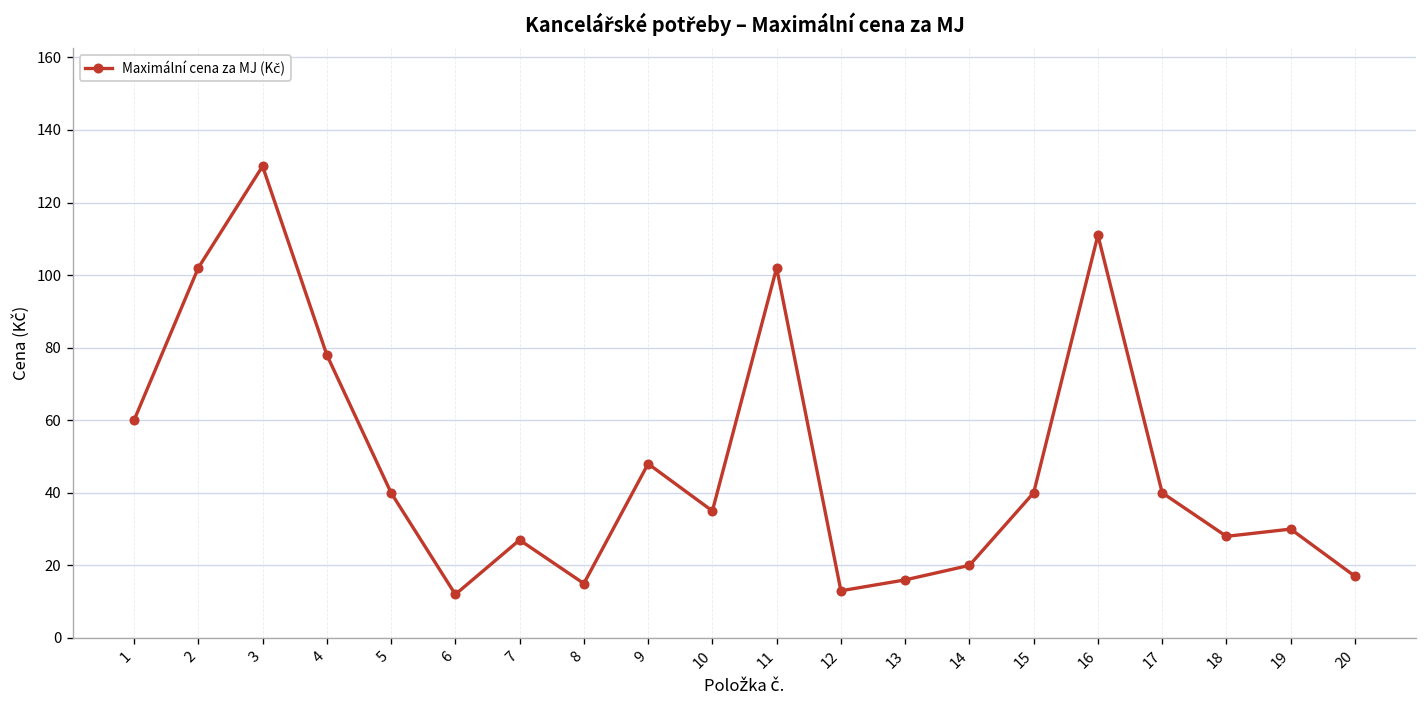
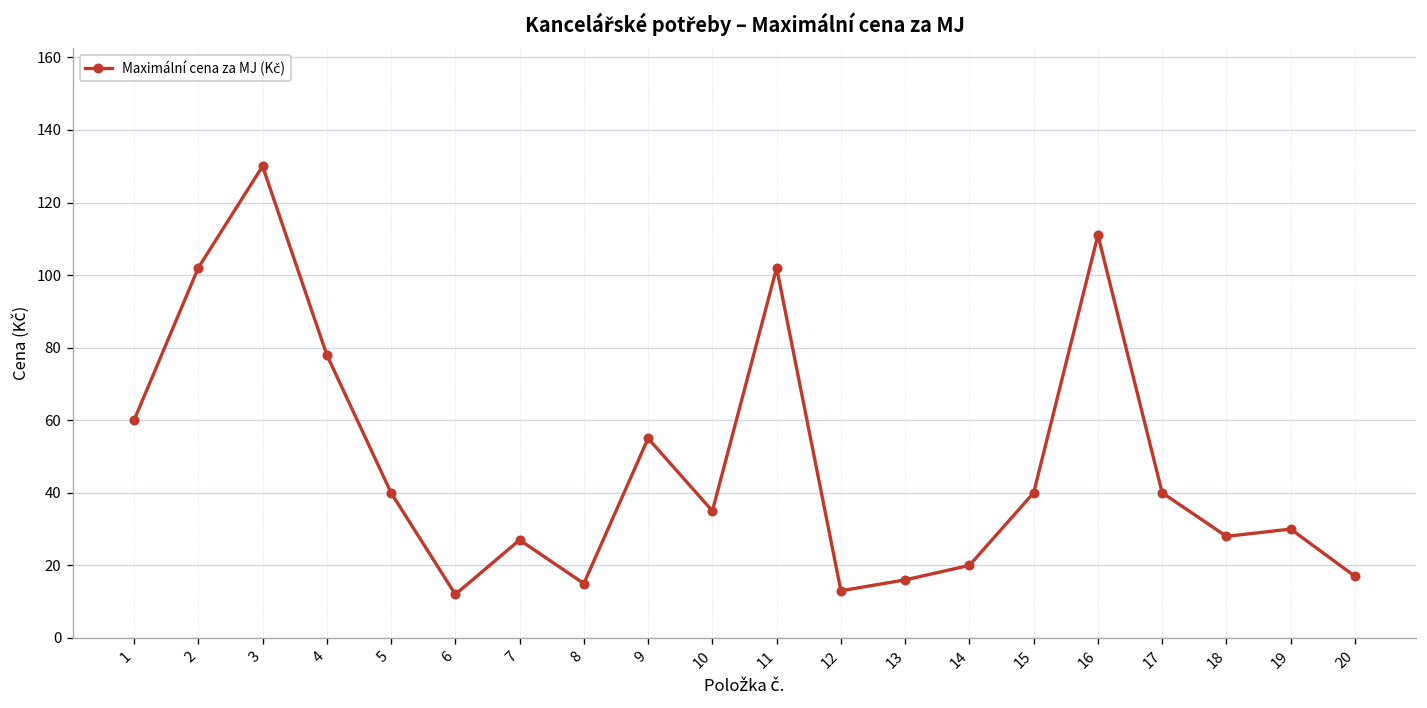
9: 48 -> 55
